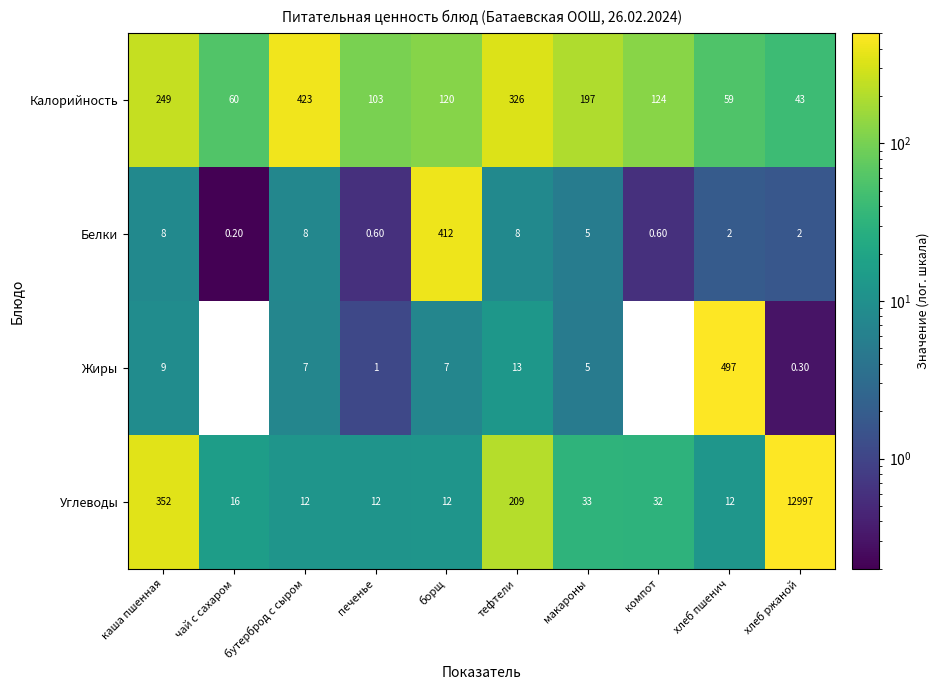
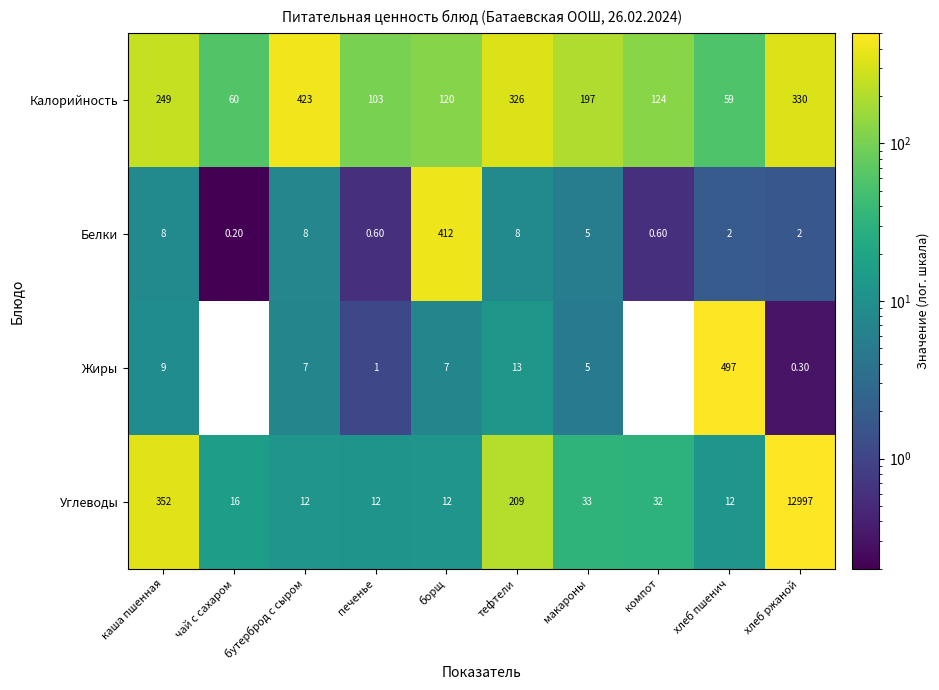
Калорийность, хлеб ржаной: 43 -> 330
